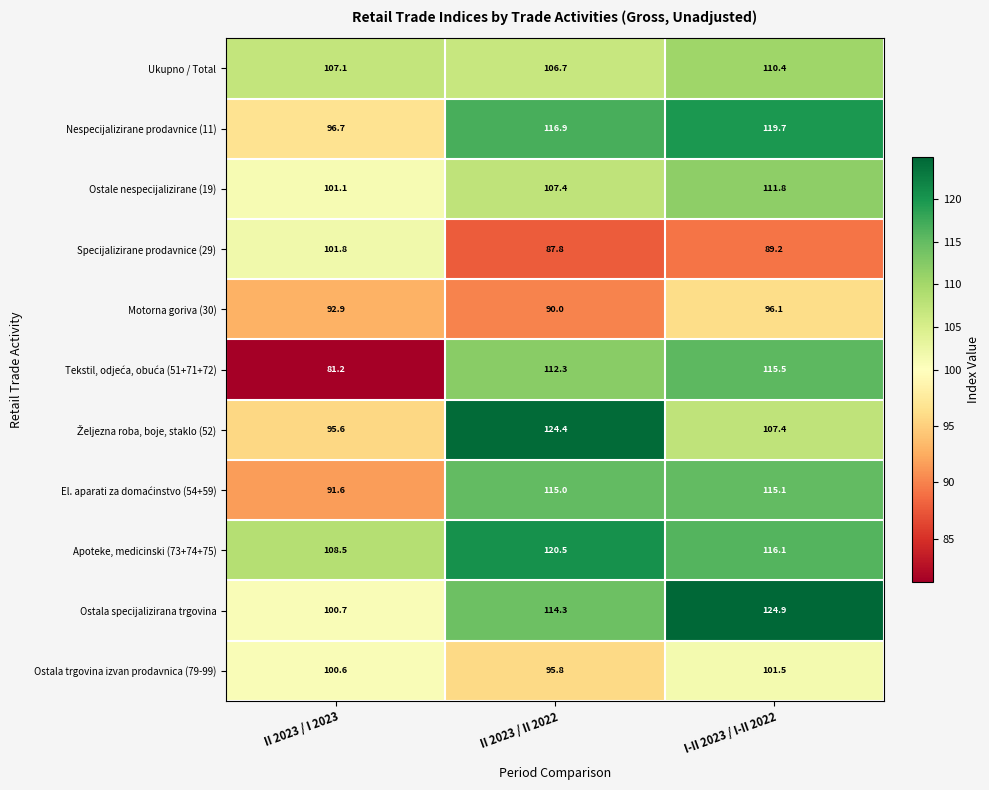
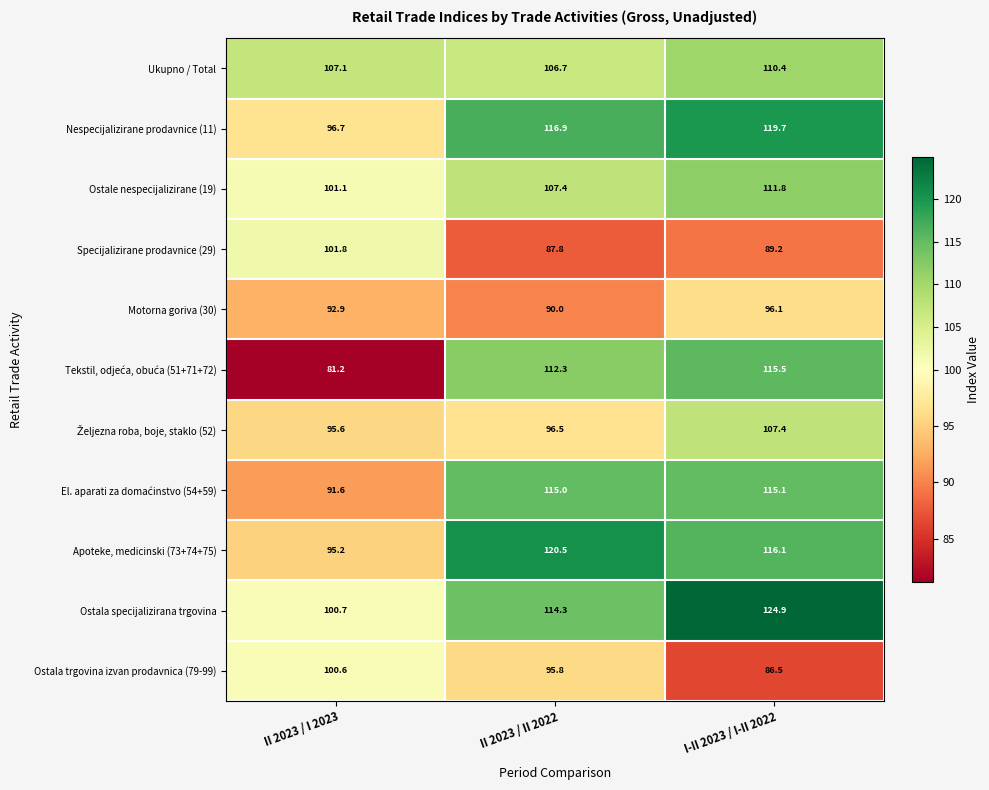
Željezna roba, boje, staklo (52), II 2023 / II 2022: 124.4 -> 96.5
Apoteke, medicinski (73+74+75), II 2023 / I 2023: 108.5 -> 95.2
Ostala trgovina izvan prodavnica (79-99), I-II 2023 / I-II 2022: 101.5 -> 86.5
